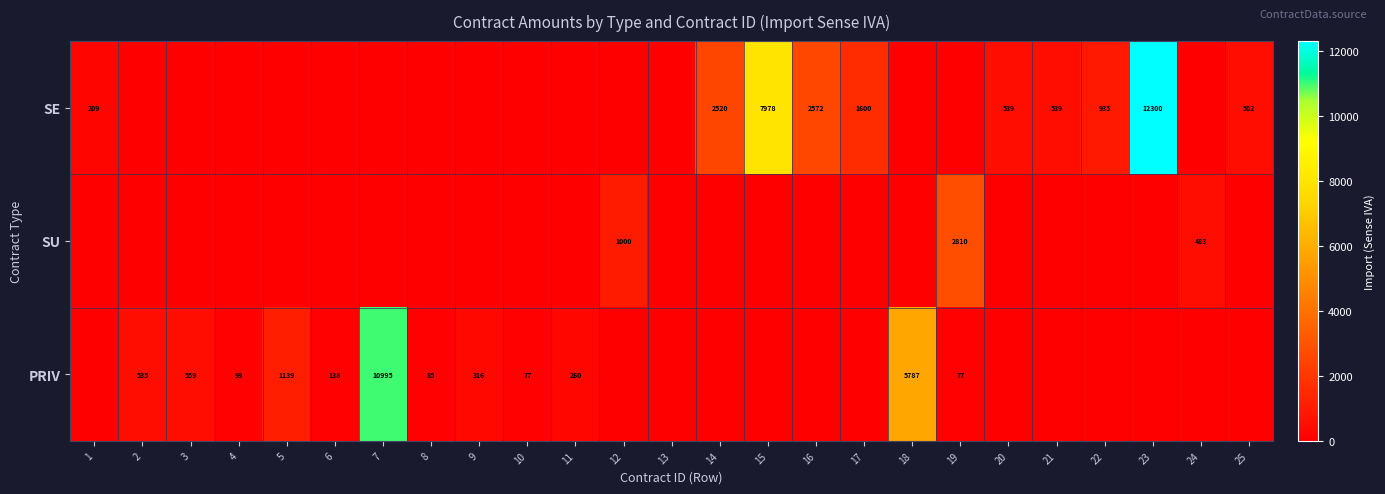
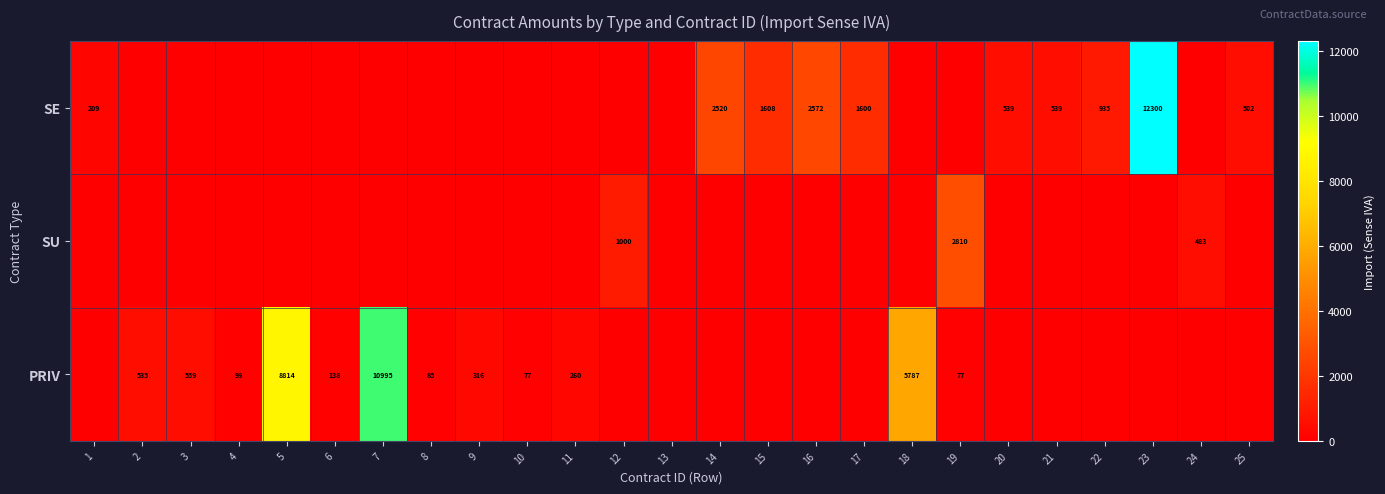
SE, 15: 7978 -> 1608
PRIV, 5: 1139 -> 8814
